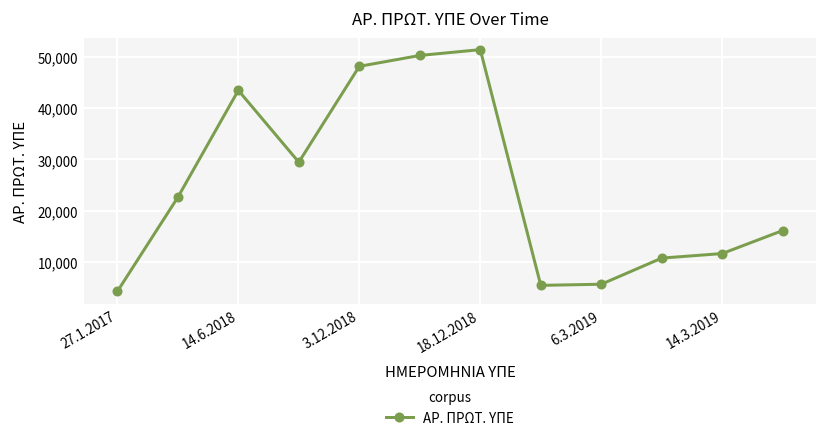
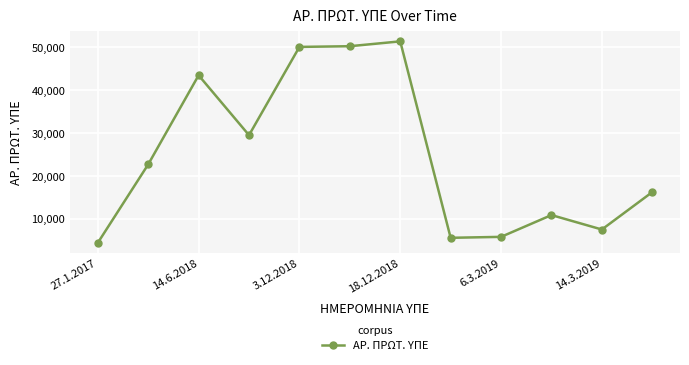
3.12.2018: 48,000 -> 50,000
14.3.2019: 12,000 -> 7,000
